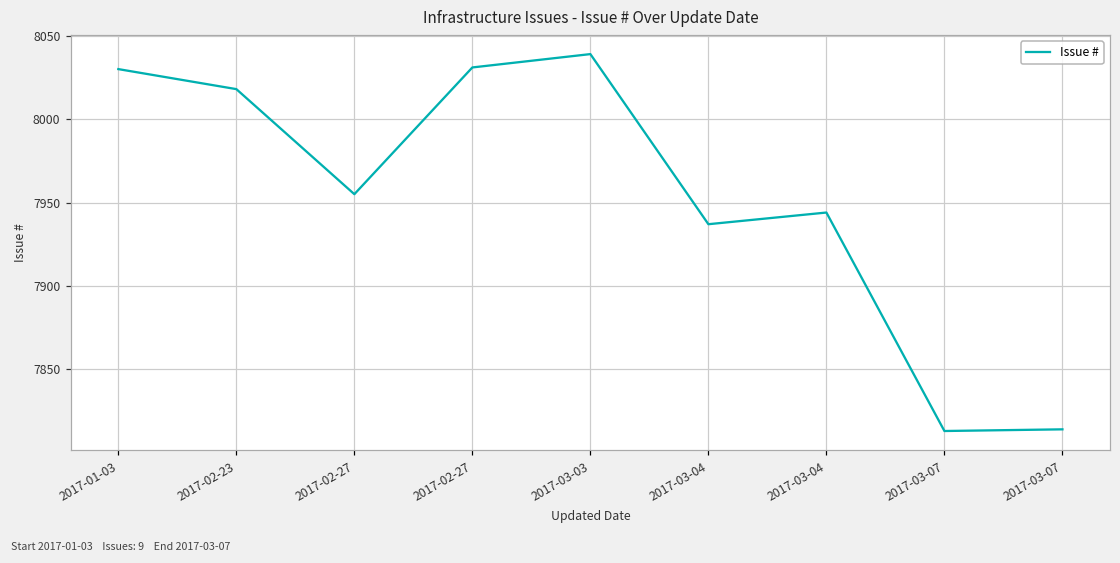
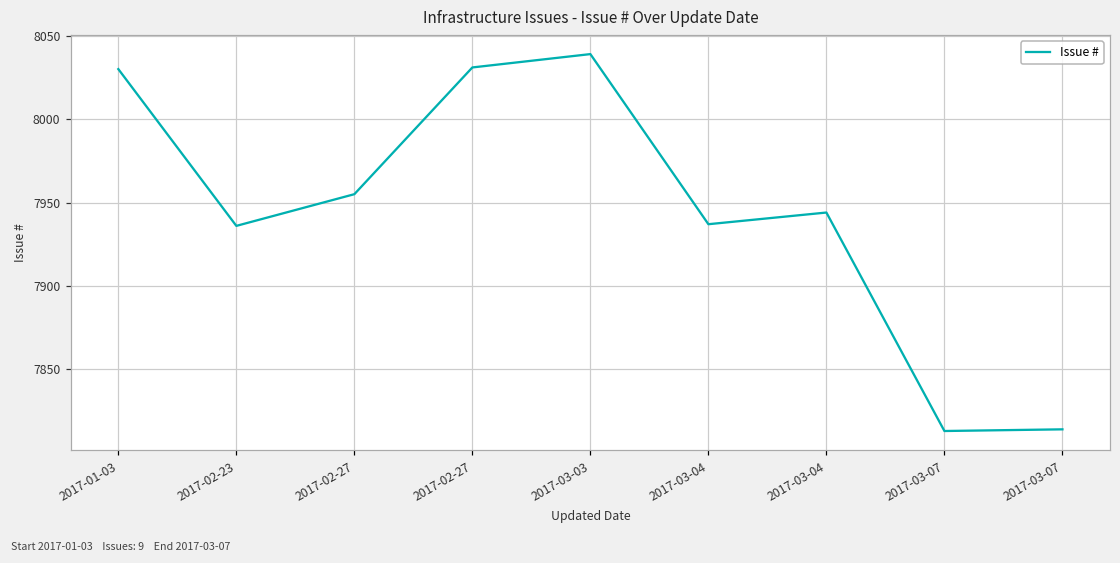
2017-02-23: 8018 -> 7936
